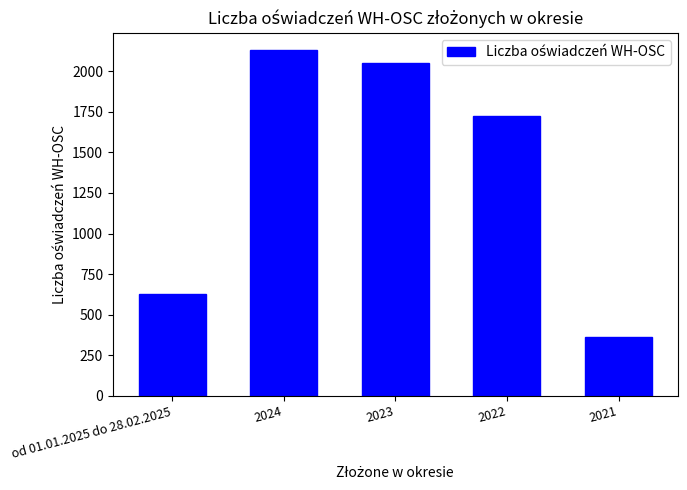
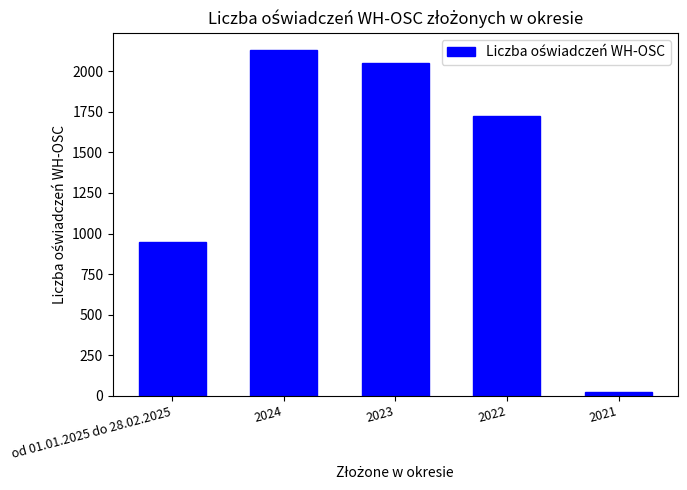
od 01.01.2025 do 28.02.2025: 630 -> 950
2021: 360 -> 20
